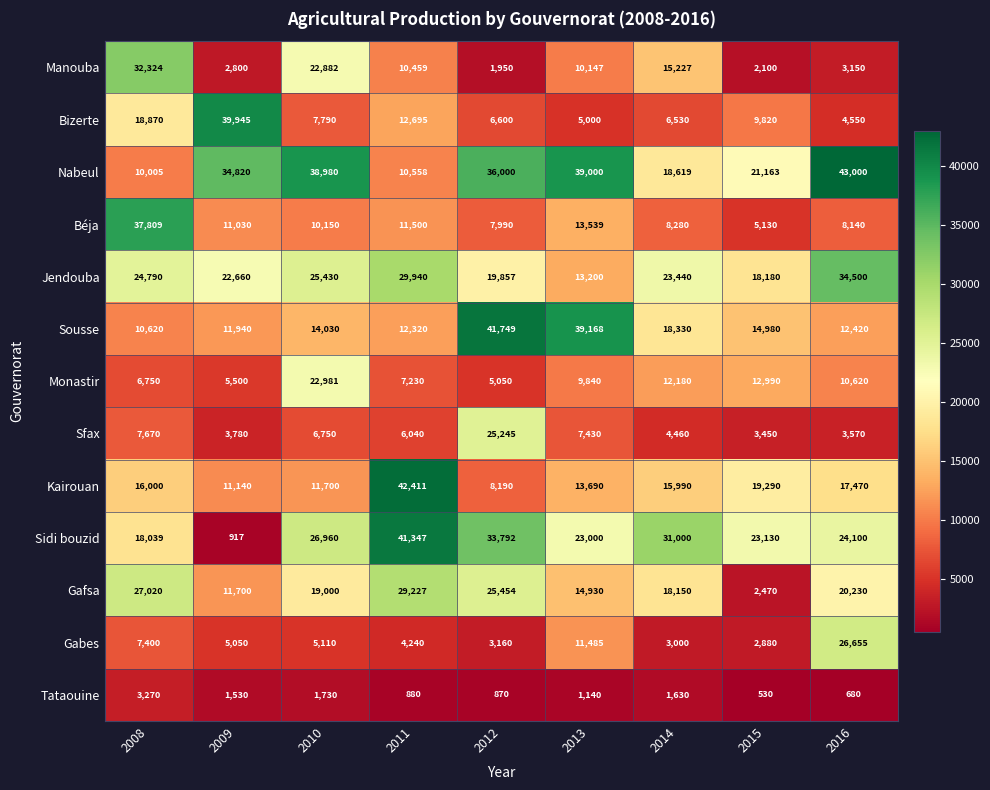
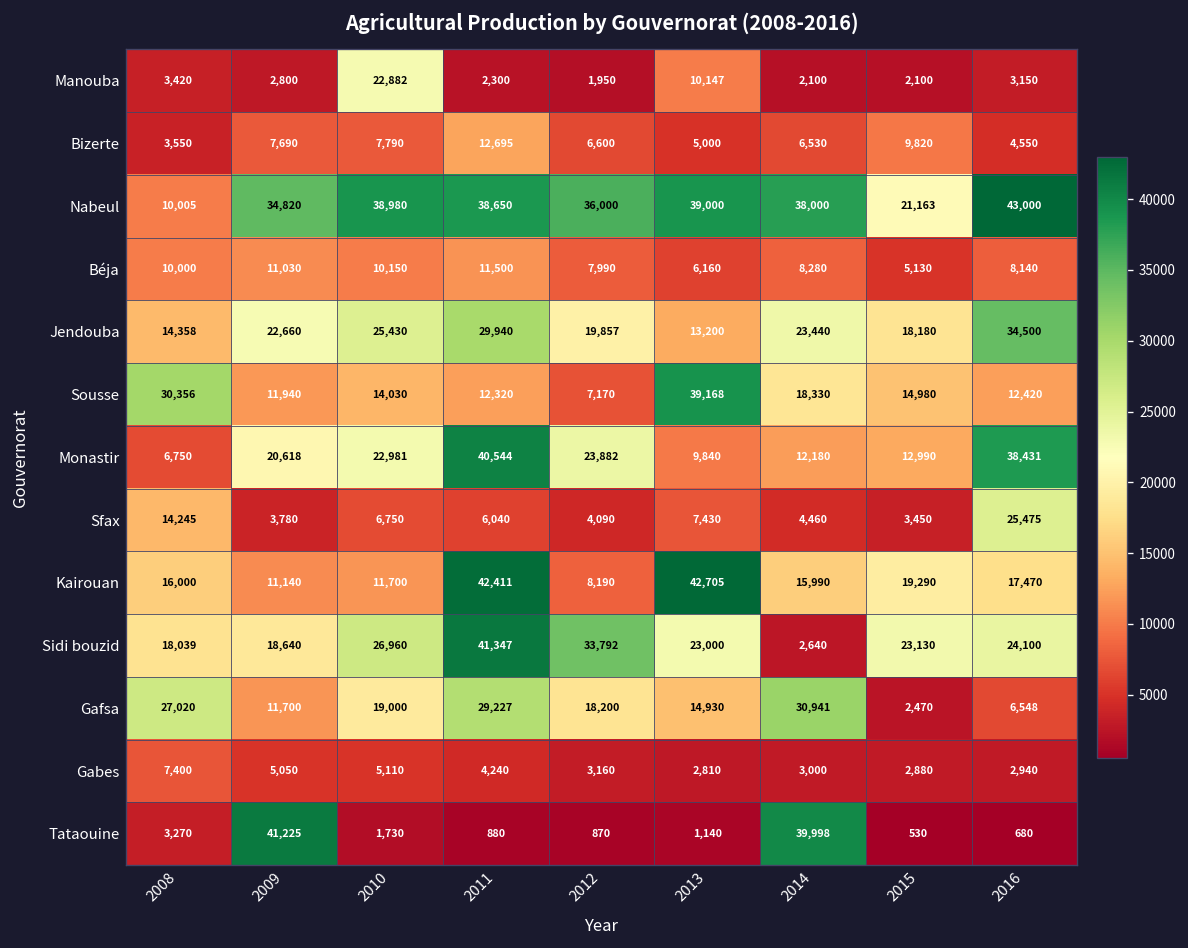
Manouba, 2008: 32,324 -> 3,420
Manouba, 2011: 10,459 -> 2,300
Manouba, 2014: 15,227 -> 2,100
Bizerte, 2008: 18,870 -> 3,550
Bizerte, 2009: 39,945 -> 7,690
Nabeul, 2011: 10,558 -> 38,650
Nabeul, 2014: 18,619 -> 38,000
Béja, 2008: 37,809 -> 10,000
Béja, 2013: 13,539 -> 6,160
Jendouba, 2008: 24,790 -> 14,358
Sousse, 2008: 10,620 -> 30,356
Sousse, 2012: 41,749 -> 7,170
Monastir, 2009: 5,500 -> 20,618
Monastir, 2011: 7,230 -> 40,544
Monastir, 2012: 5,050 -> 23,882
Monastir, 2016: 10,620 -> 38,431
Sfax, 2008: 7,670 -> 14,245
Sfax, 2012: 25,245 -> 4,090
Sfax, 2016: 3,570 -> 25,475
Kairouan, 2013: 13,690 -> 42,705
Sidi bouzid, 2009: 917 -> 18,640
Sidi bouzid, 2014: 31,000 -> 2,640
Gafsa, 2012: 25,454 -> 18,200
Gafsa, 2014: 18,150 -> 30,941
Gafsa, 2016: 20,230 -> 6,548
Gabes, 2013: 11,485 -> 2,810
Gabes, 2016: 26,655 -> 2,940
Tataouine, 2009: 1,530 -> 41,225
Tataouine, 2014: 1,630 -> 39,998
